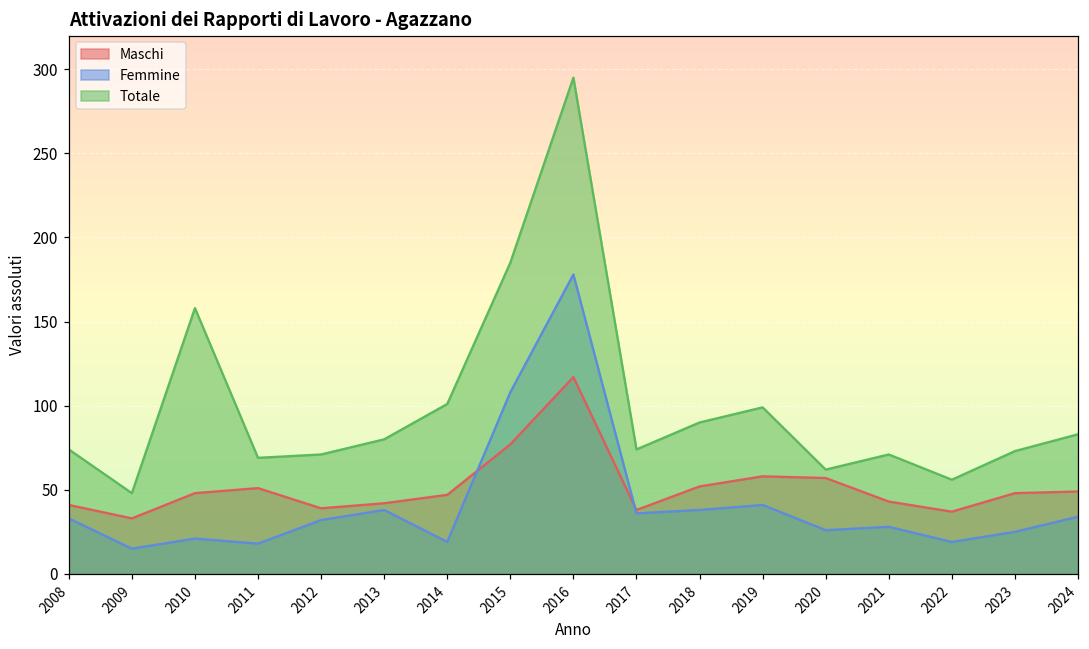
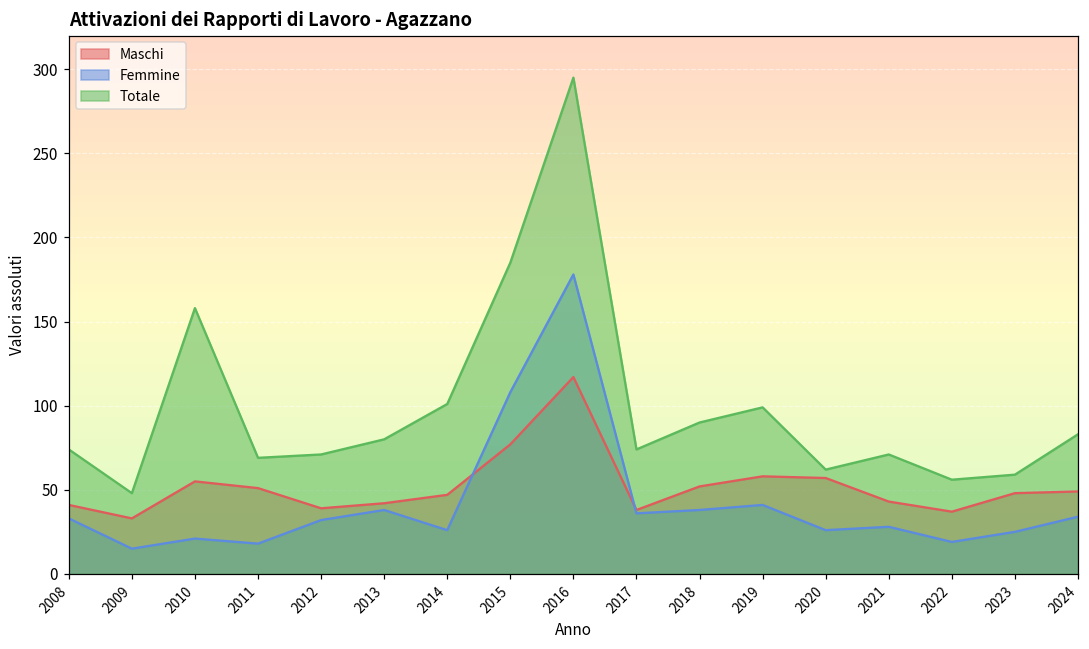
Maschi, 2010: 48 -> 55
Femmine, 2014: 19 -> 26
Totale, 2023: 73 -> 59
